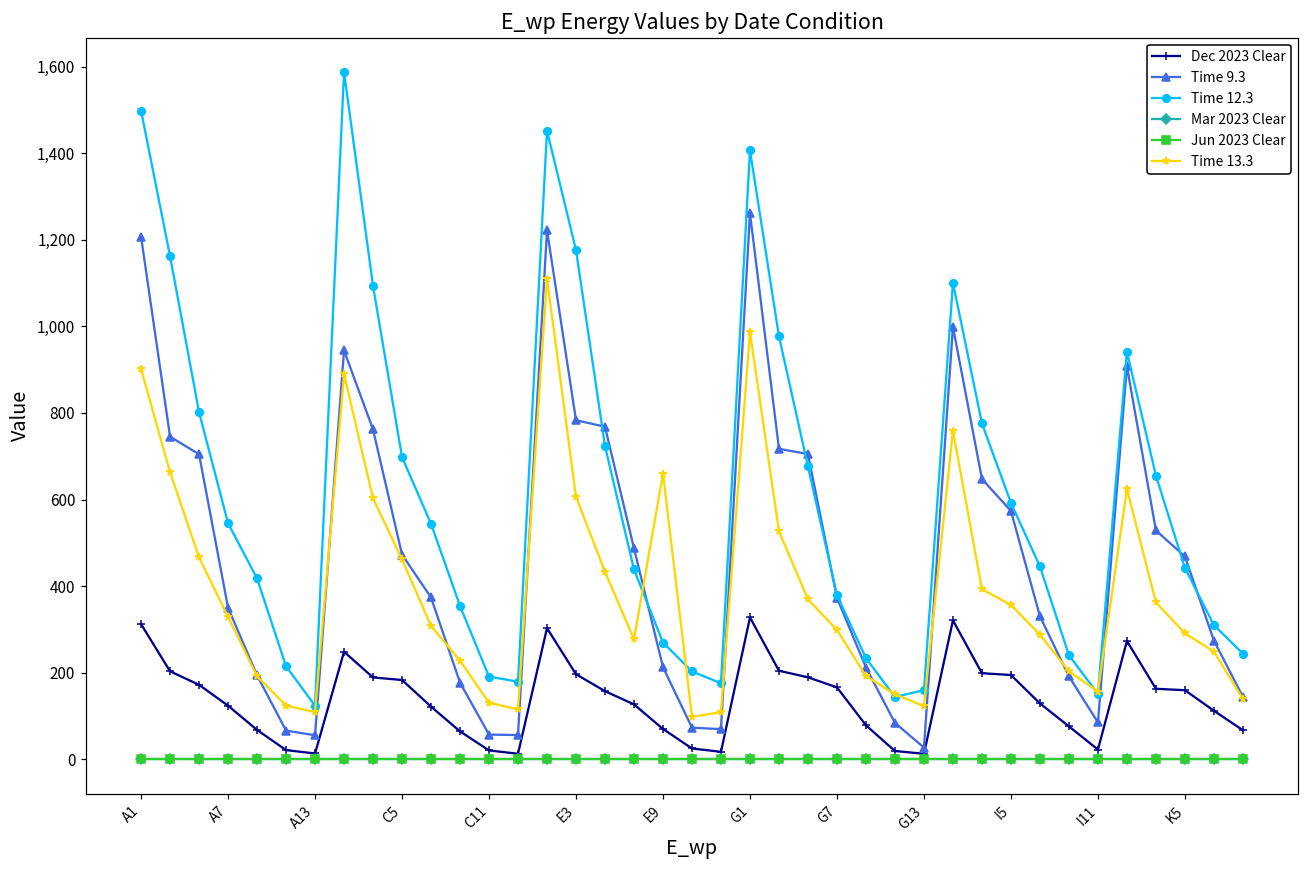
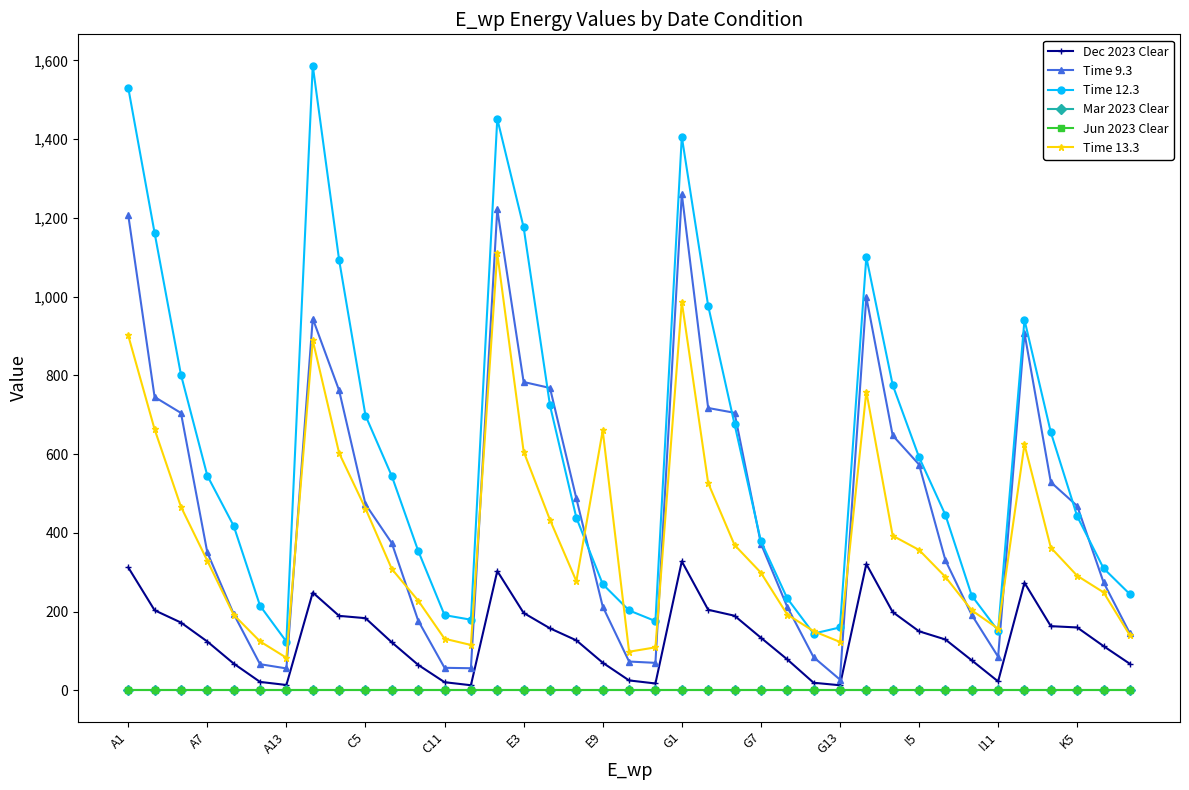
Time 12.3, A1: 1,500 -> 1,530
Time 13.3, A13: 110 -> 80
Dec 2023 Clear, G7: 170 -> 130
Dec 2023 Clear, I5: 190 -> 150
